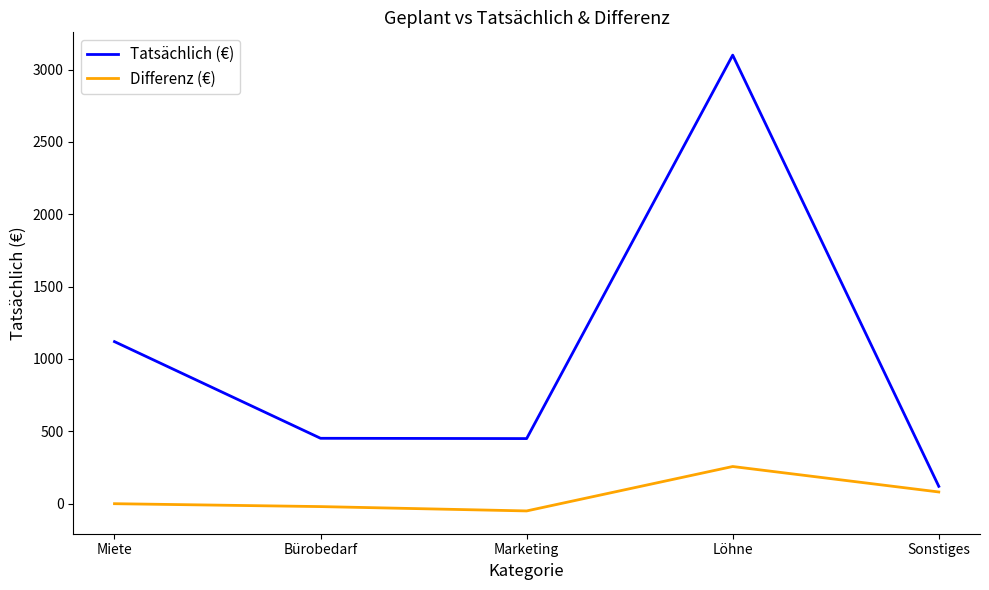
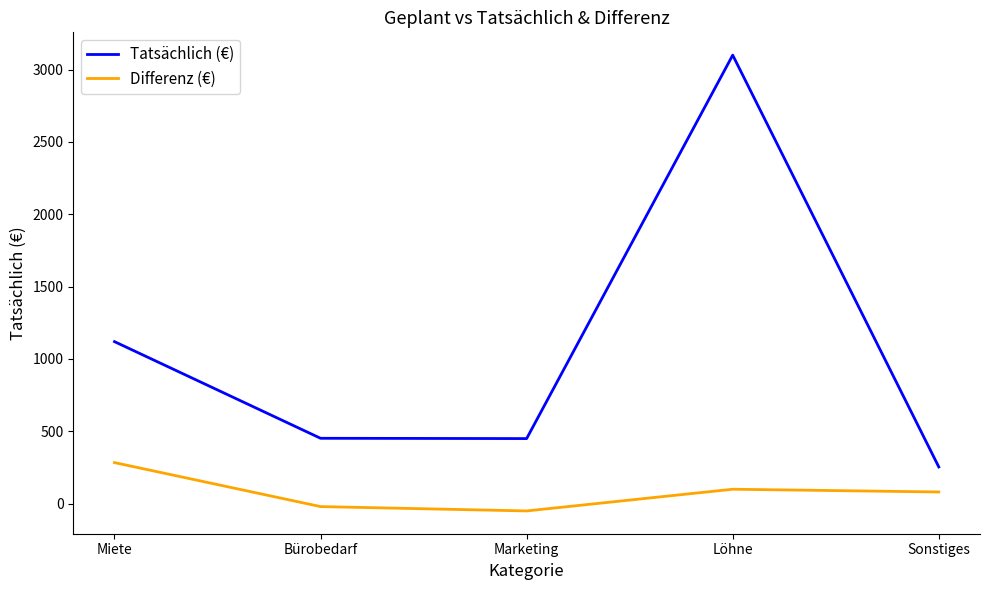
Differenz (€), Miete: 0 -> 280
Differenz (€), Löhne: 260 -> 100
Tatsächlich (€), Sonstiges: 120 -> 250
